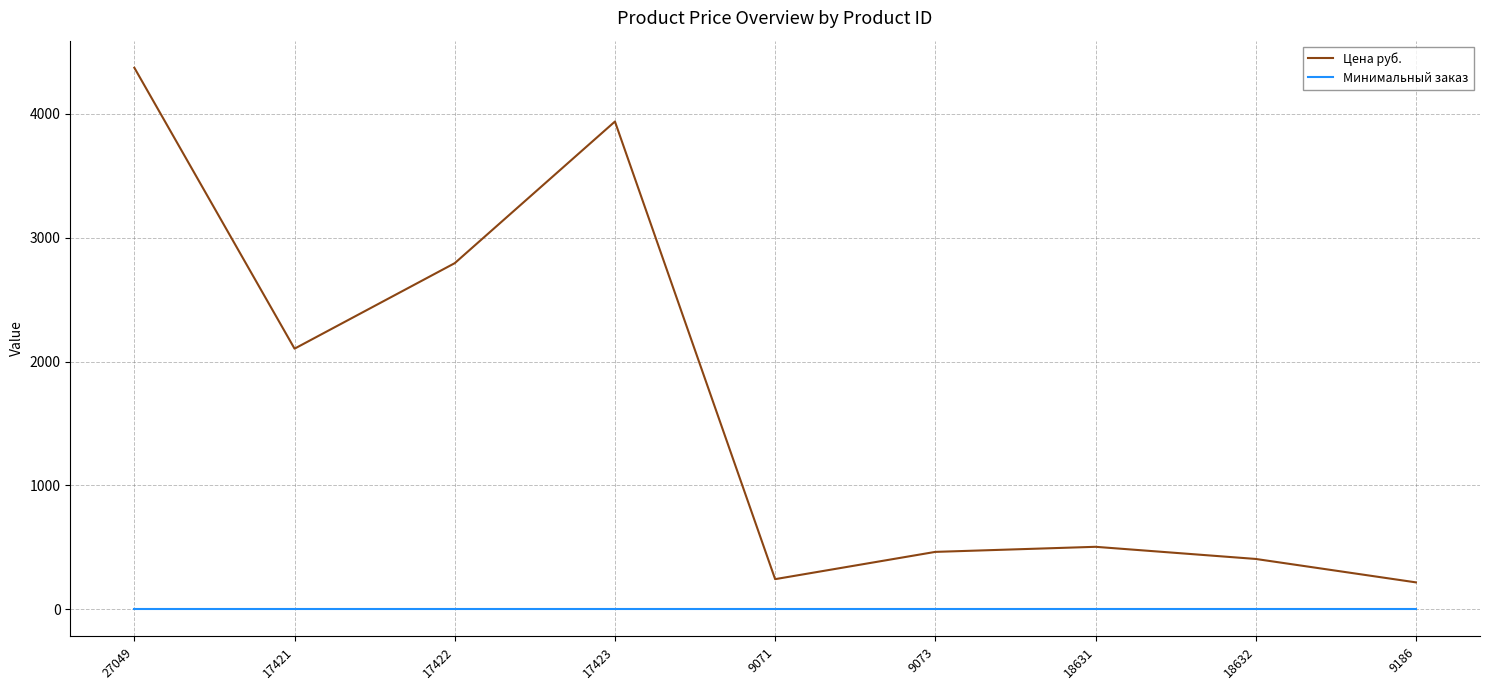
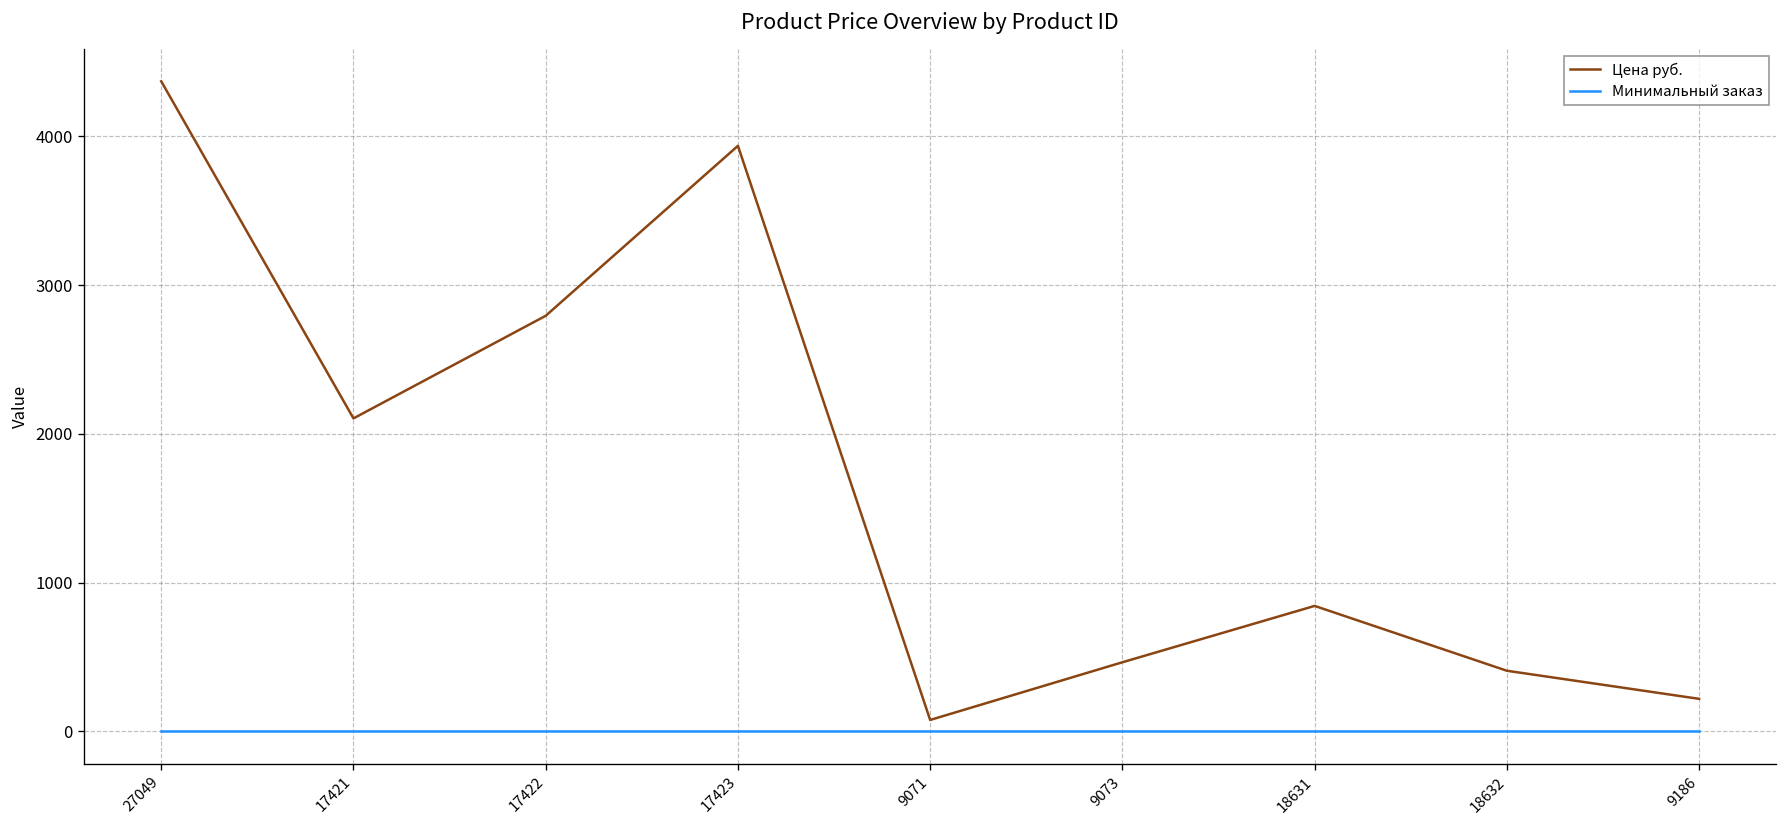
Цена руб., 9071: 240 -> 80
Цена руб., 18631: 510 -> 840
